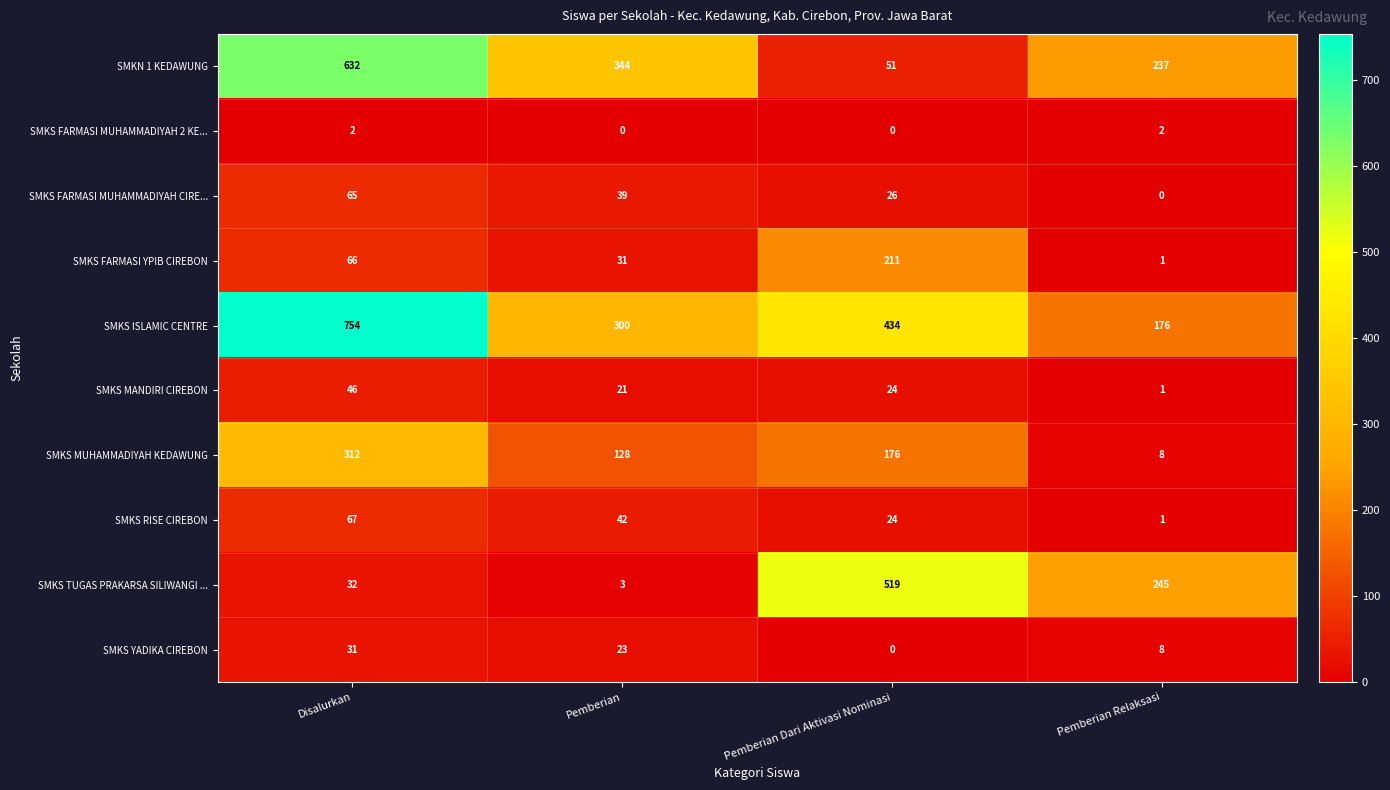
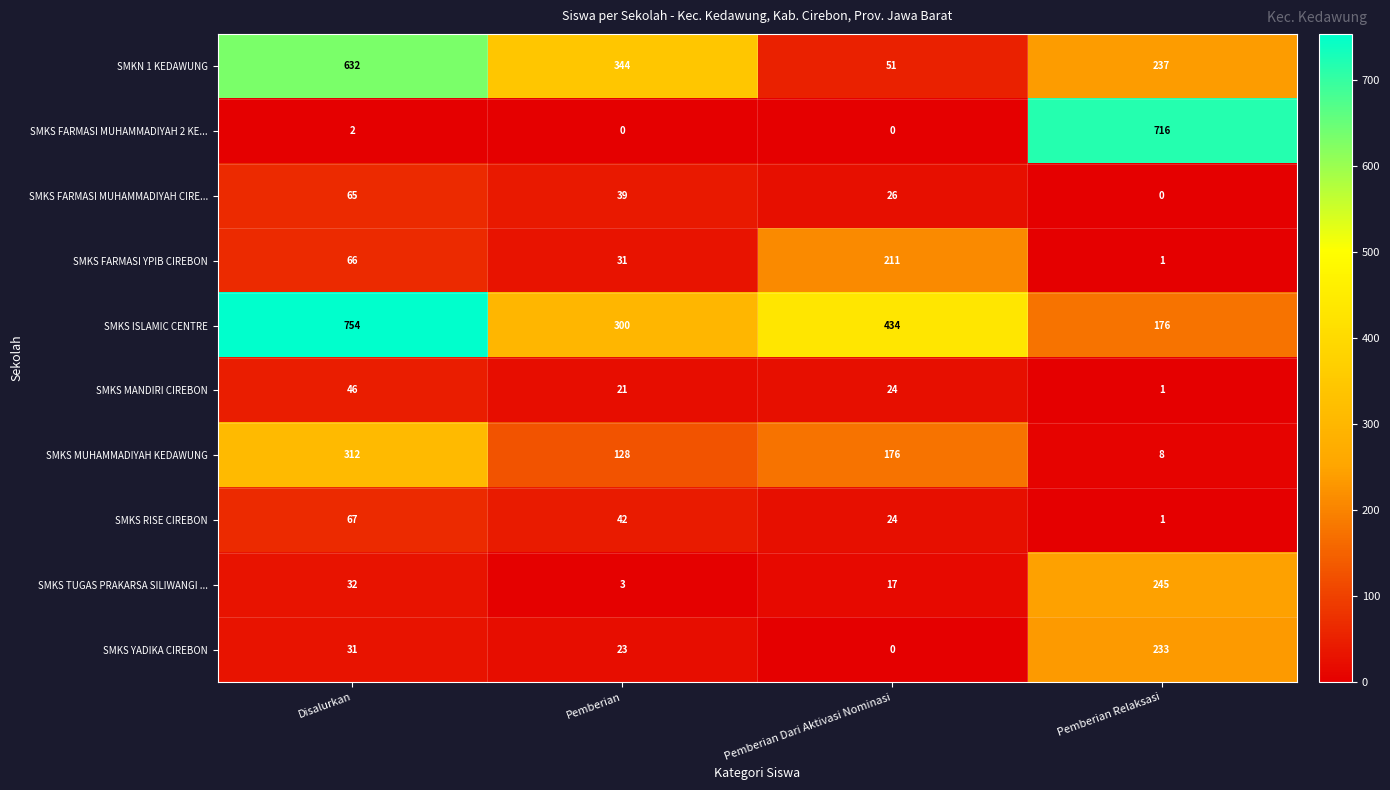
SMKS FARMASI MUHAMMADIYAH 2 KE..., Pemberian Relaksasi: 2 -> 716
SMKS TUGAS PRAKARSA SILIWANGI ..., Pemberian Dari Aktivasi Nominasi: 519 -> 17
SMKS YADIKA CIREBON, Pemberian Relaksasi: 8 -> 233
